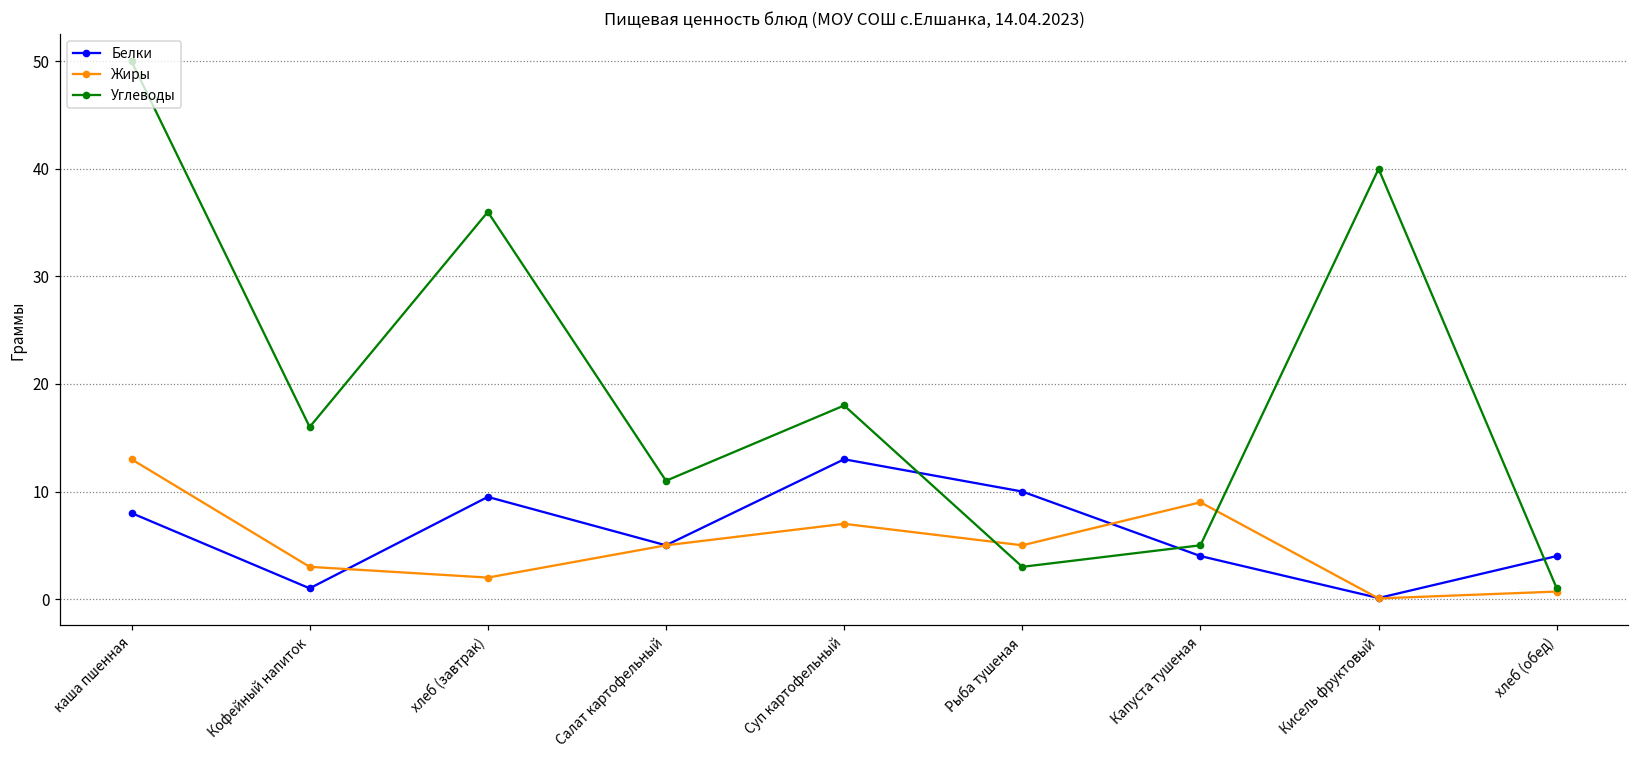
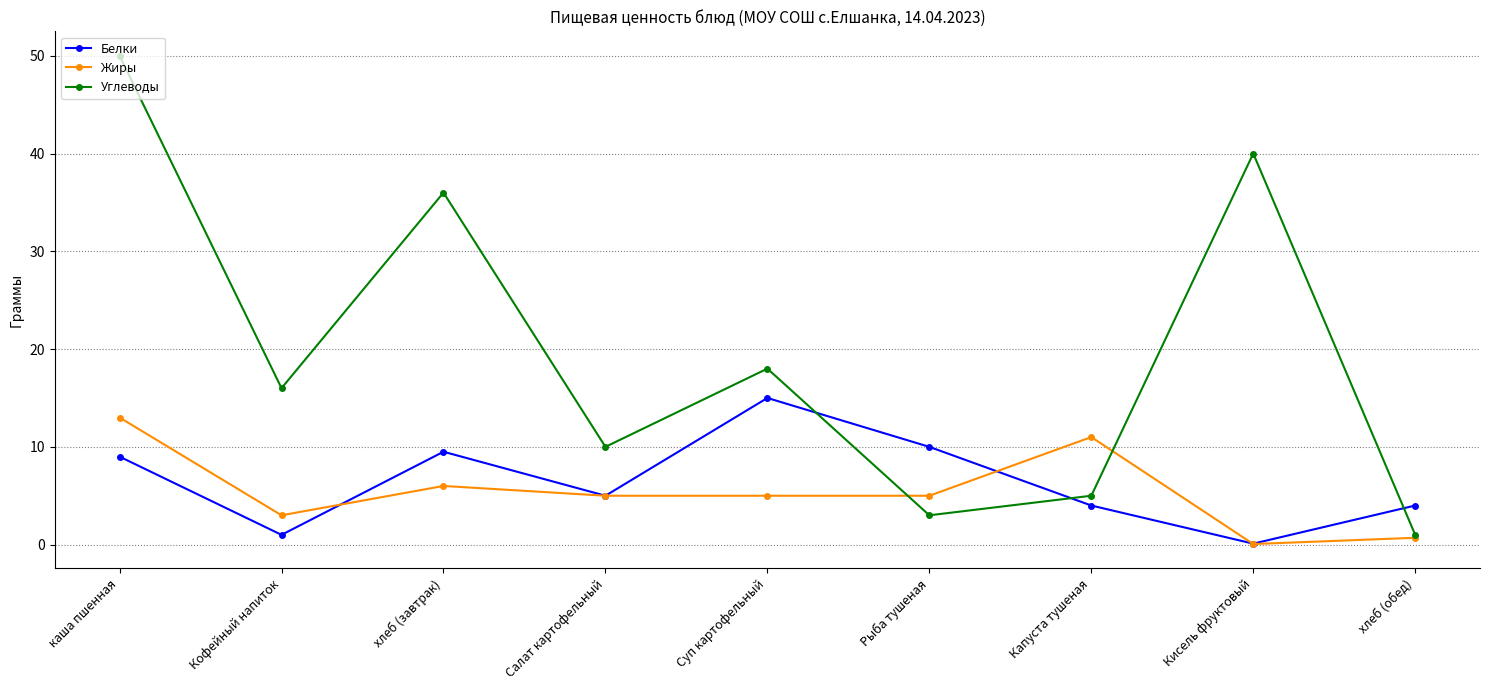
Белки, каша пшенная: 8 -> 9
Жиры, хлеб (завтрак): 2 -> 6
Углеводы, Салат картофельный: 11 -> 10
Белки, Суп картофельный: 13 -> 15
Жиры, Суп картофельный: 7 -> 5
Жиры, Капуста тушеная: 9 -> 11
